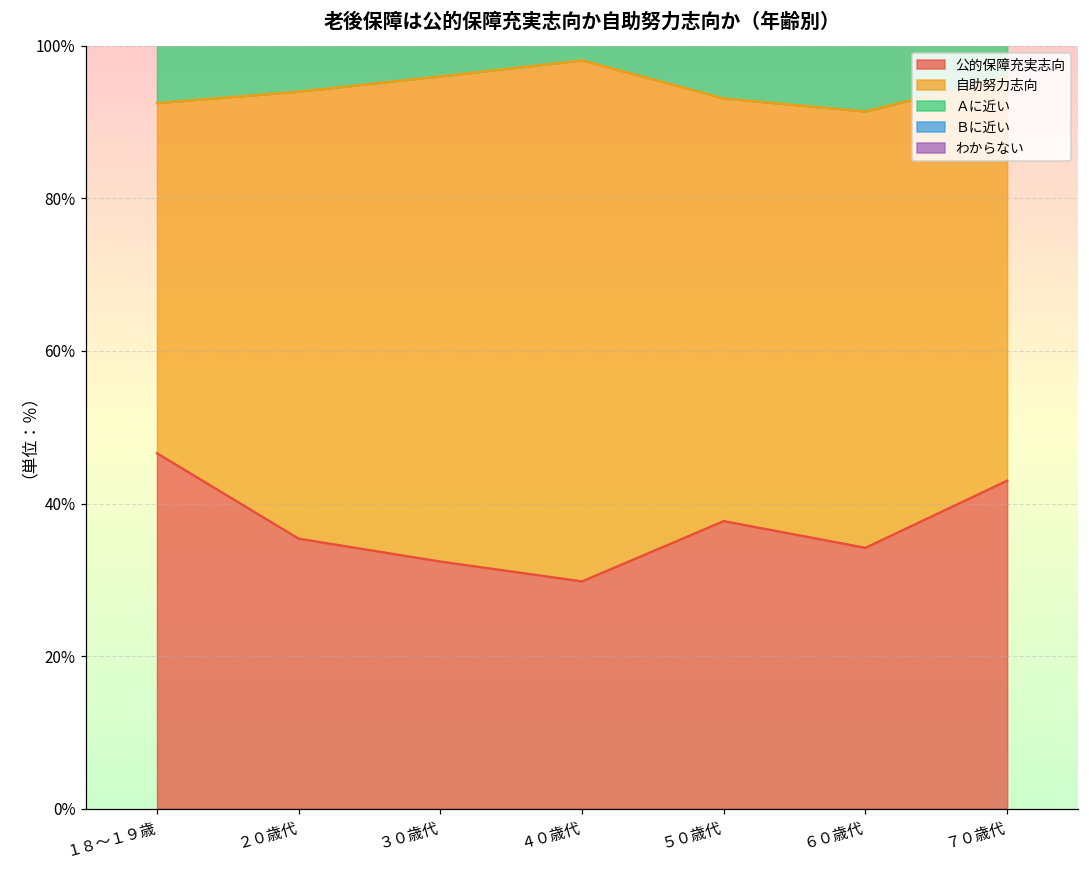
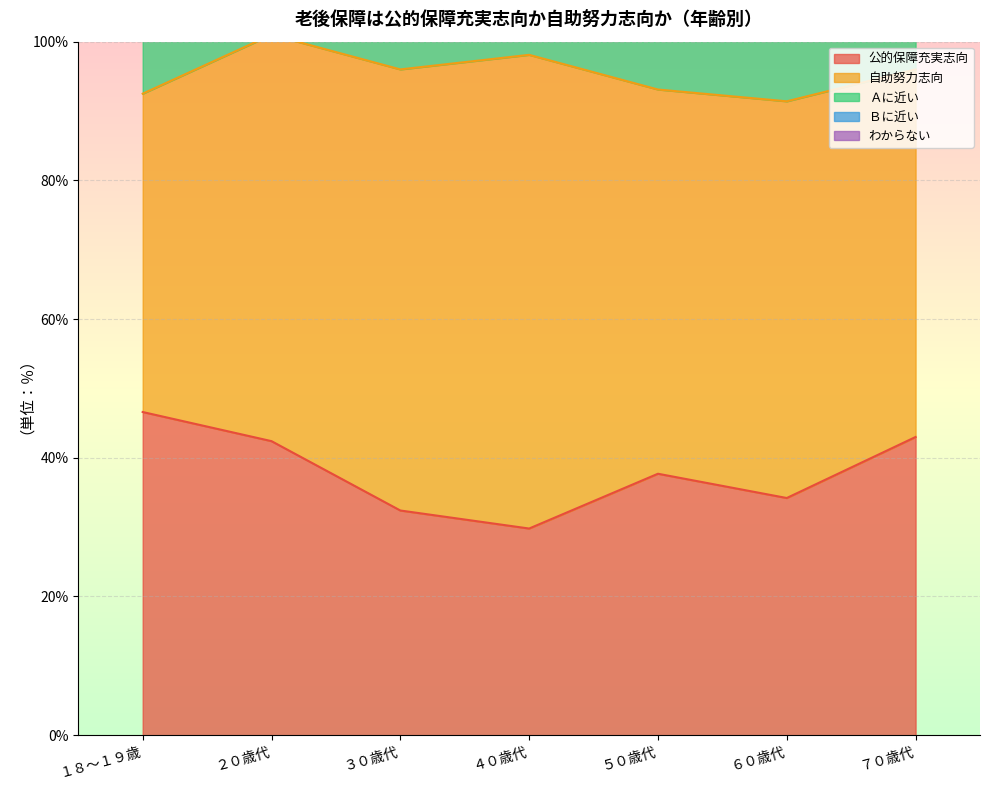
公的保障充実志向, ２０歳代: 35% -> 42%
